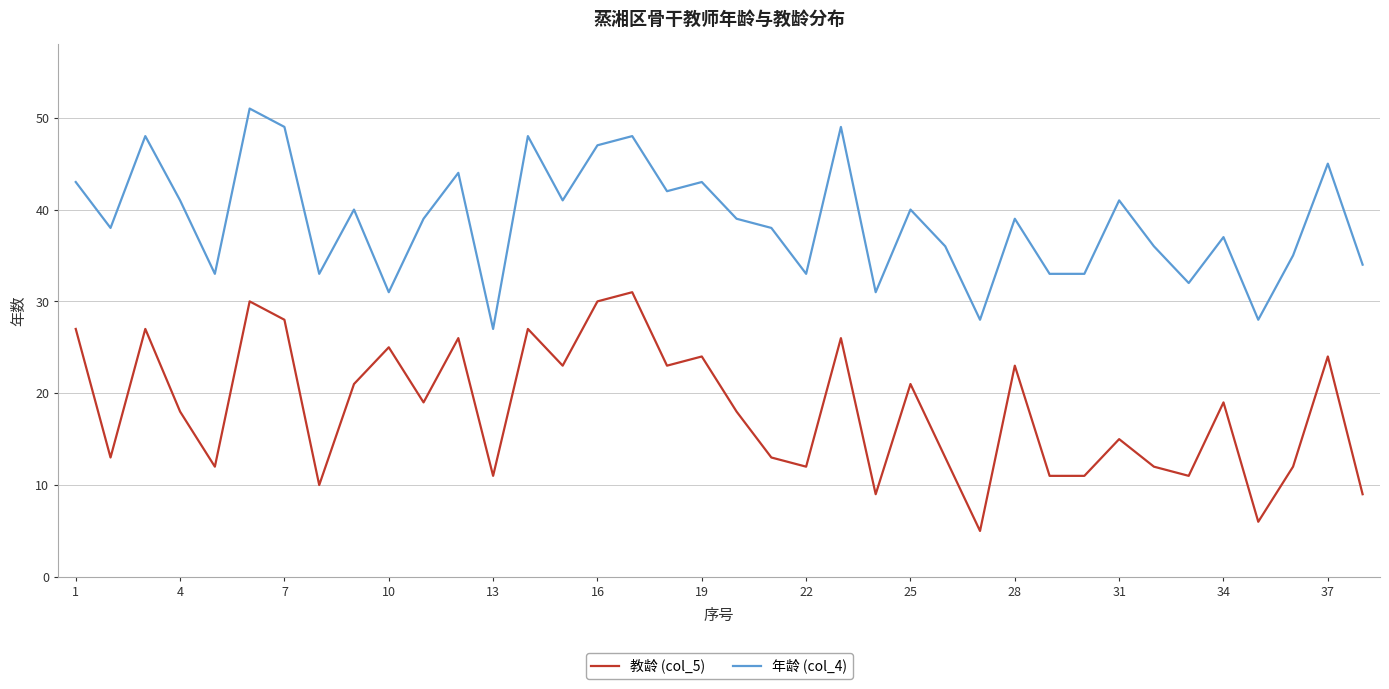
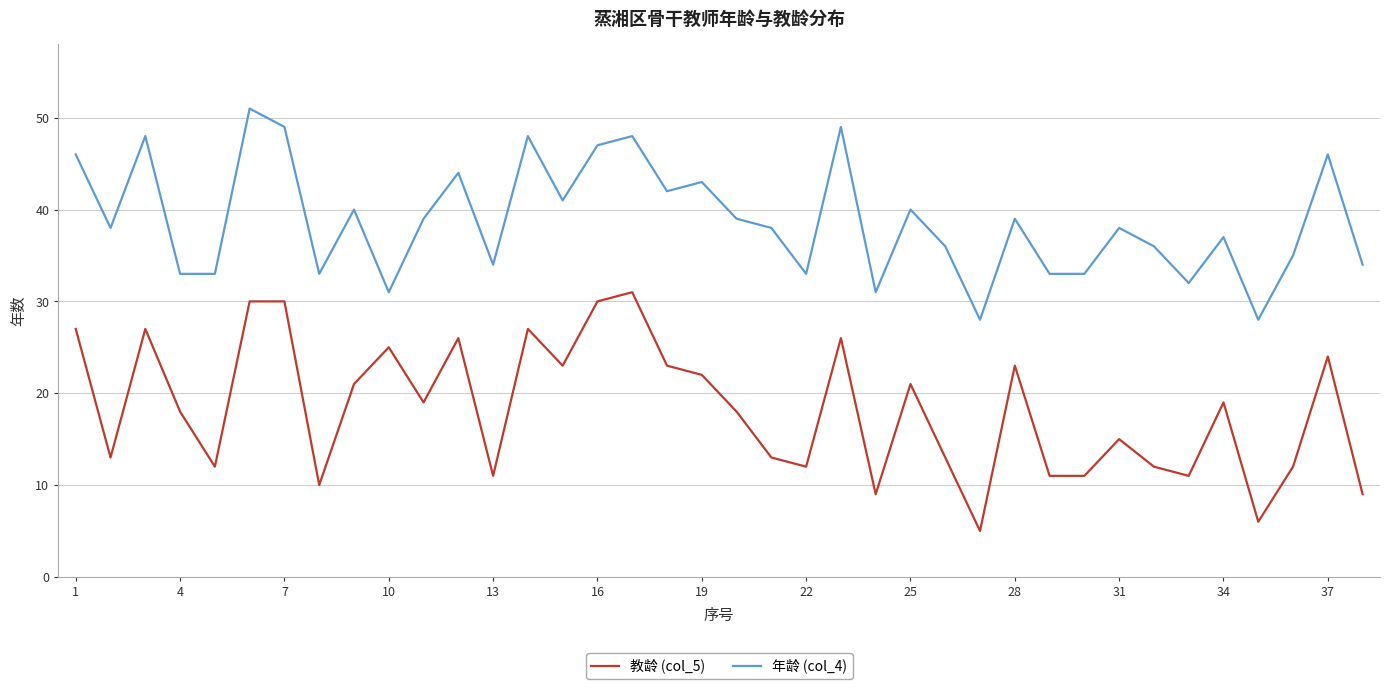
年龄 (col_4), 1: 43 -> 46
年龄 (col_4), 4: 41 -> 33
教龄 (col_5), 7: 28 -> 30
年龄 (col_4), 13: 27 -> 34
教龄 (col_5), 19: 24 -> 22
年龄 (col_4), 31: 41 -> 38
年龄 (col_4), 37: 45 -> 46
